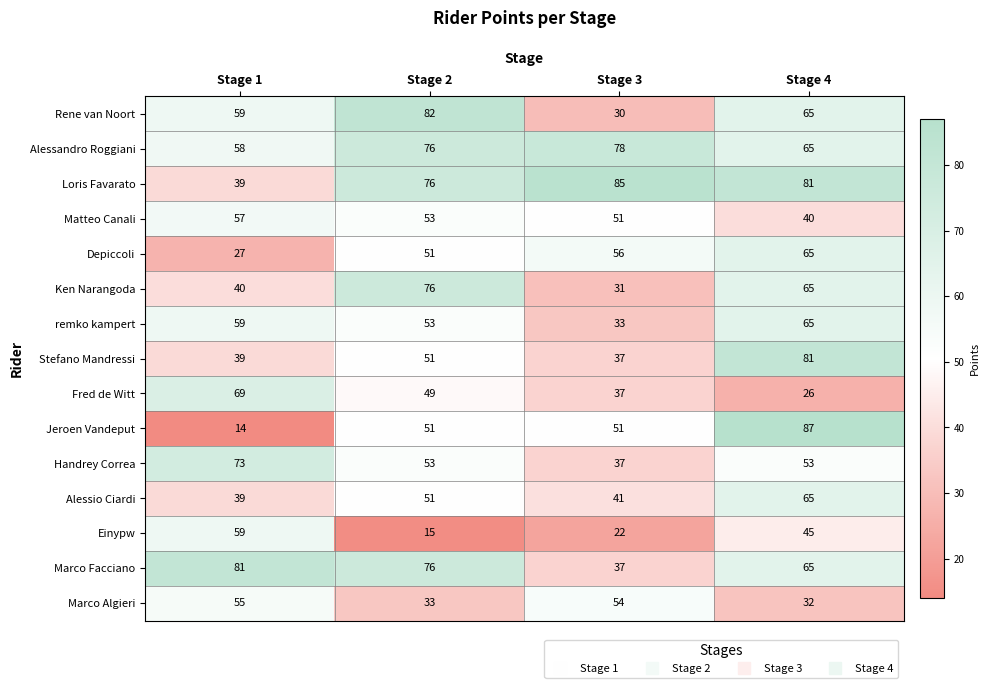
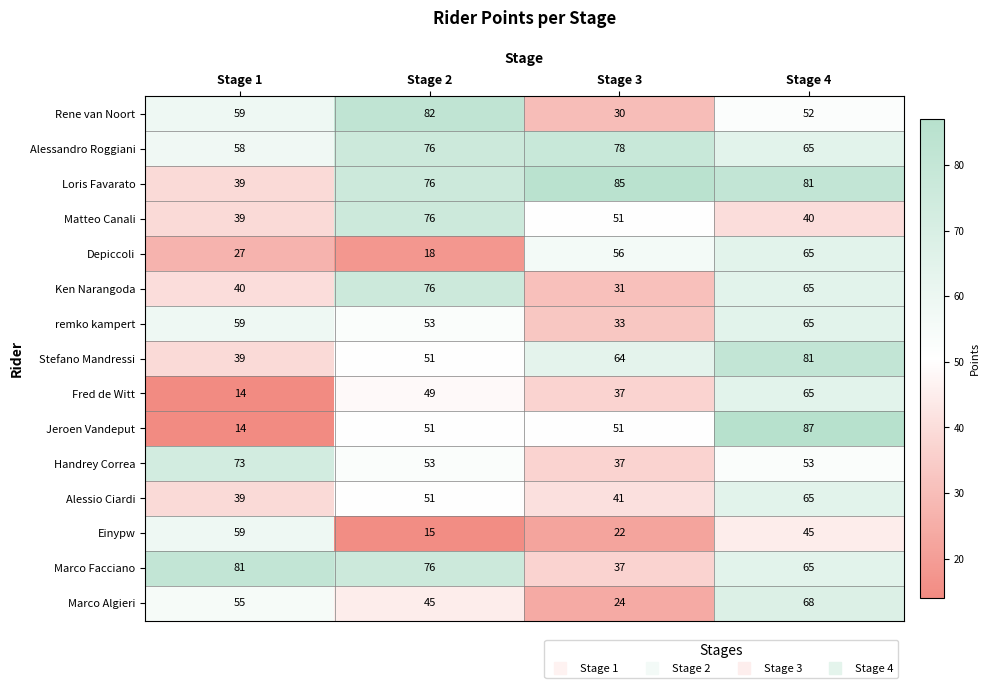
Rene van Noort, Stage 4: 65 -> 52
Matteo Canali, Stage 1: 57 -> 39
Matteo Canali, Stage 2: 53 -> 76
Depiccoli, Stage 2: 51 -> 18
Stefano Mandressi, Stage 3: 37 -> 64
Fred de Witt, Stage 1: 69 -> 14
Fred de Witt, Stage 4: 26 -> 65
Marco Algieri, Stage 2: 33 -> 45
Marco Algieri, Stage 3: 54 -> 24
Marco Algieri, Stage 4: 32 -> 68
